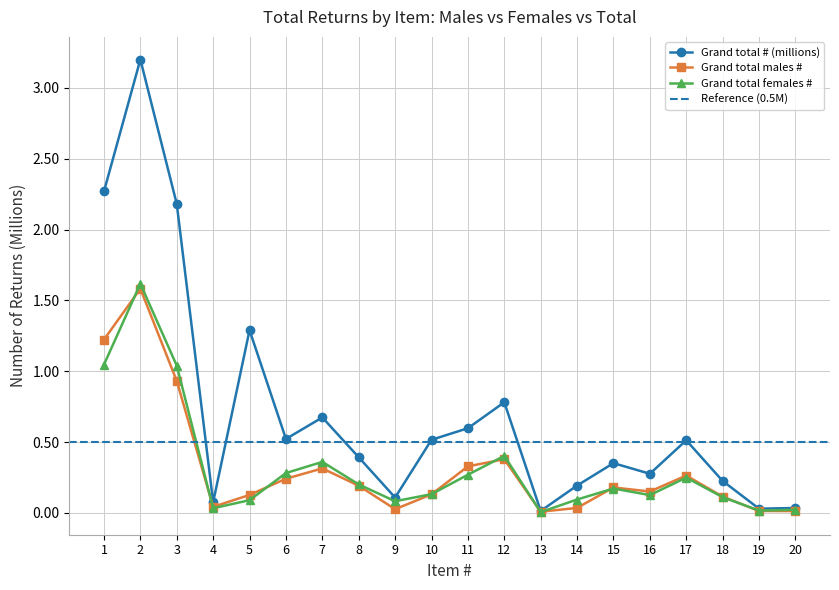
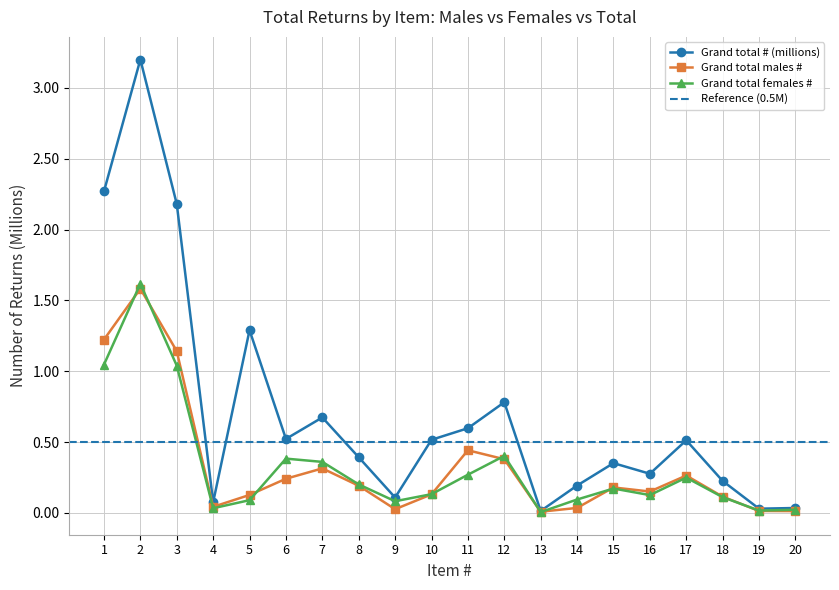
Grand total males #, 3: 0.93 -> 1.14
Grand total females #, 6: 0.28 -> 0.38
Grand total males #, 11: 0.33 -> 0.44
